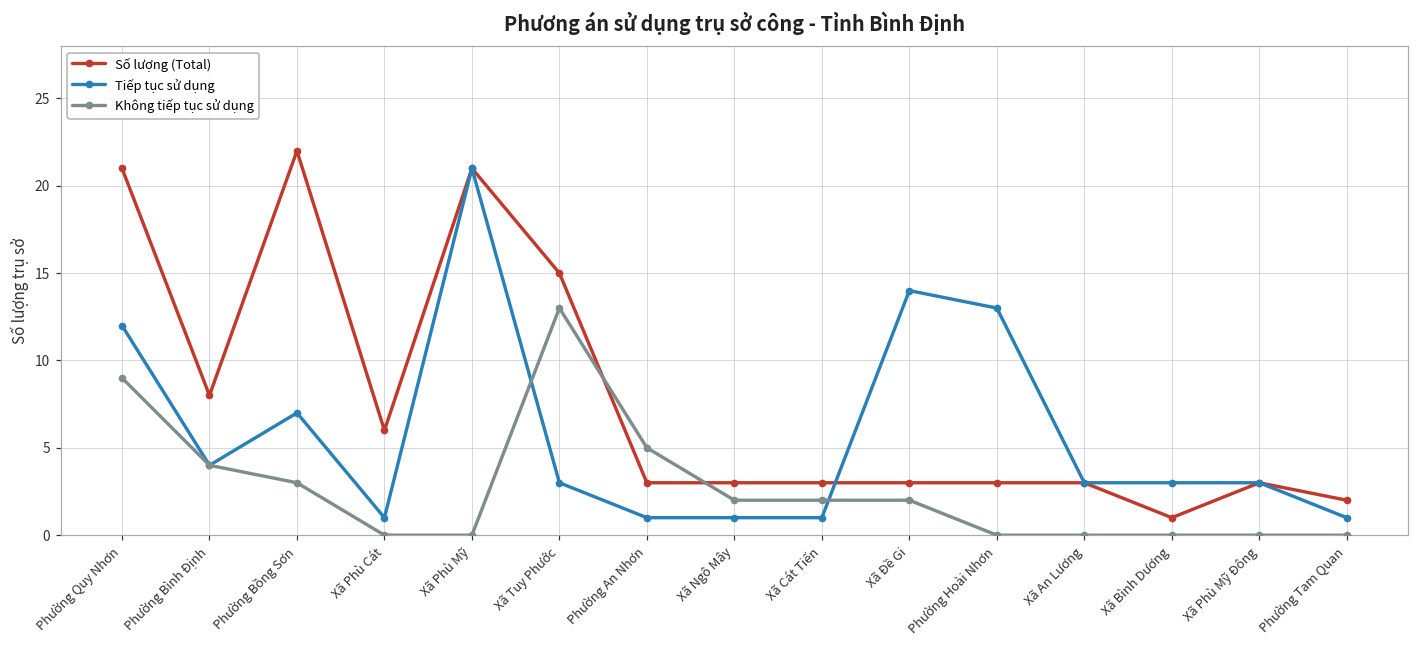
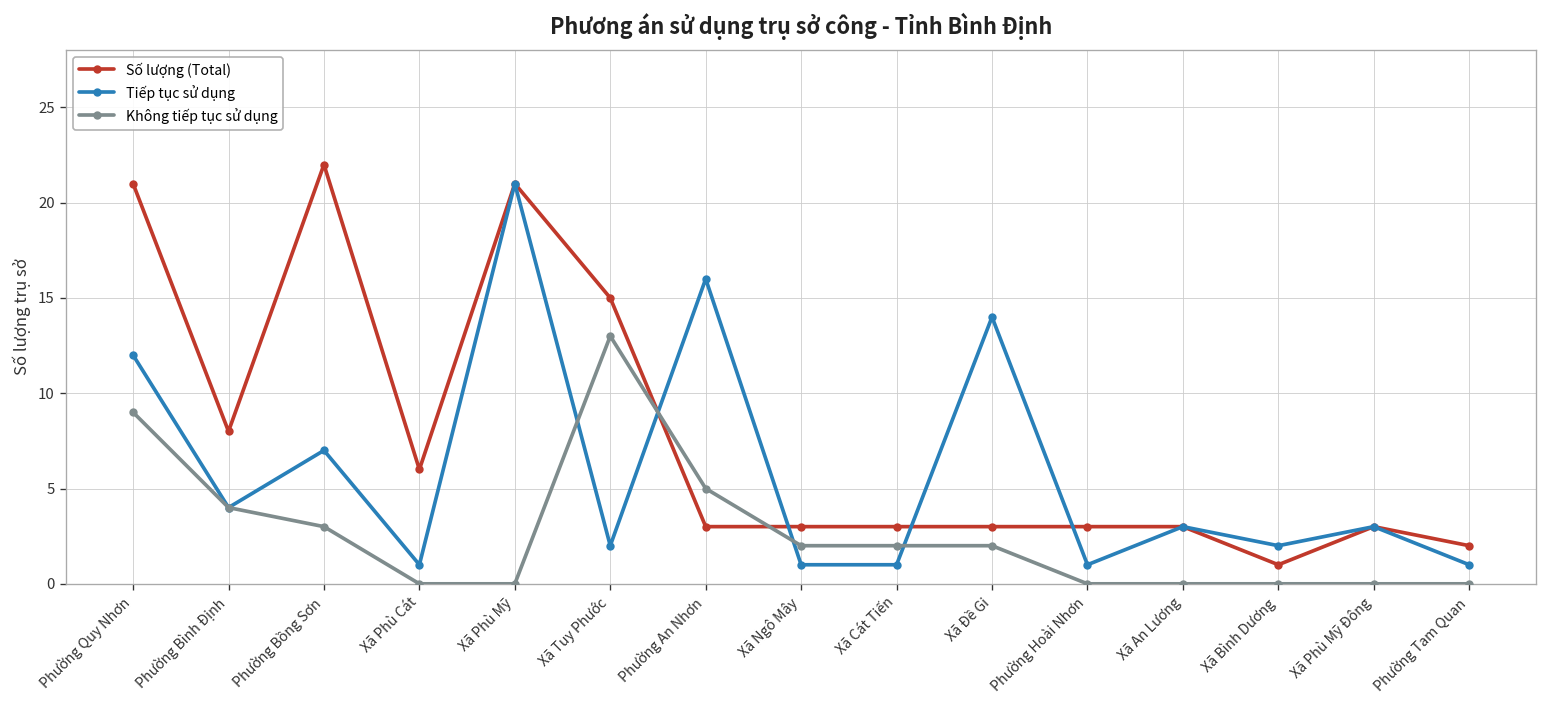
Tiếp tục sử dụng, Xã Tuy Phước: 3 -> 2
Tiếp tục sử dụng, Phường An Nhơn: 1 -> 16
Tiếp tục sử dụng, Phường Hoài Nhơn: 13 -> 1
Tiếp tục sử dụng, Xã Bình Dương: 3 -> 2
